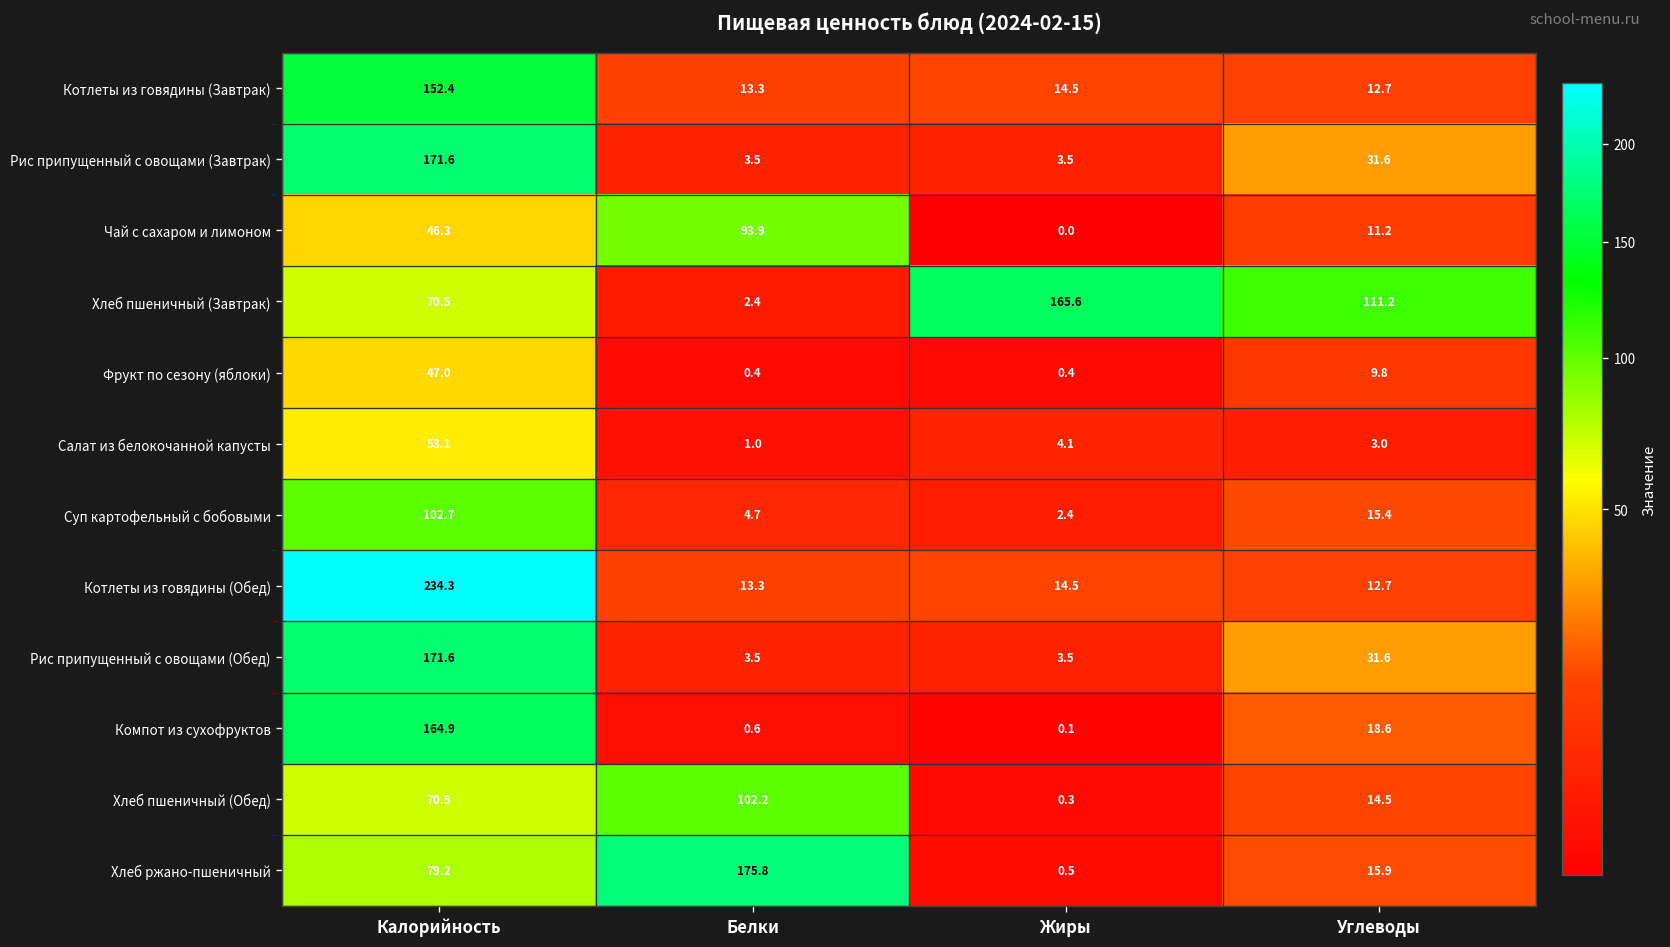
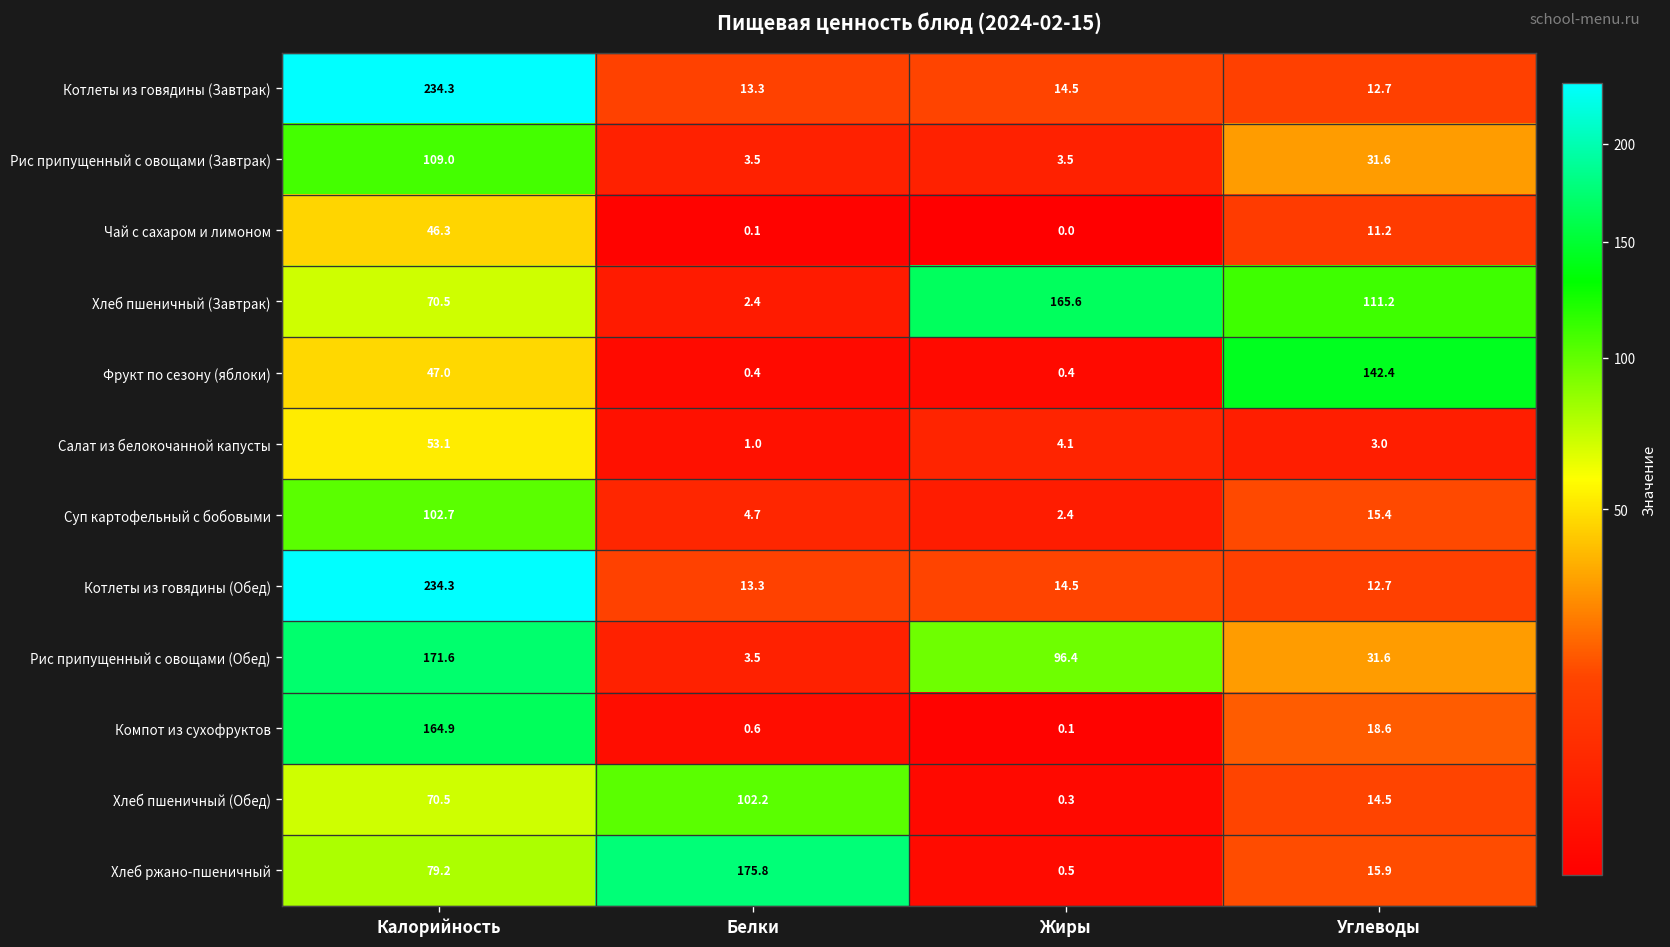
Котлеты из говядины (Завтрак), Калорийность: 152.4 -> 234.3
Рис припущенный с овощами (Завтрак), Калорийность: 171.6 -> 109.0
Чай с сахаром и лимоном, Белки: 93.9 -> 0.1
Фрукт по сезону (яблоки), Углеводы: 9.8 -> 142.4
Рис припущенный с овощами (Обед), Жиры: 3.5 -> 96.4
